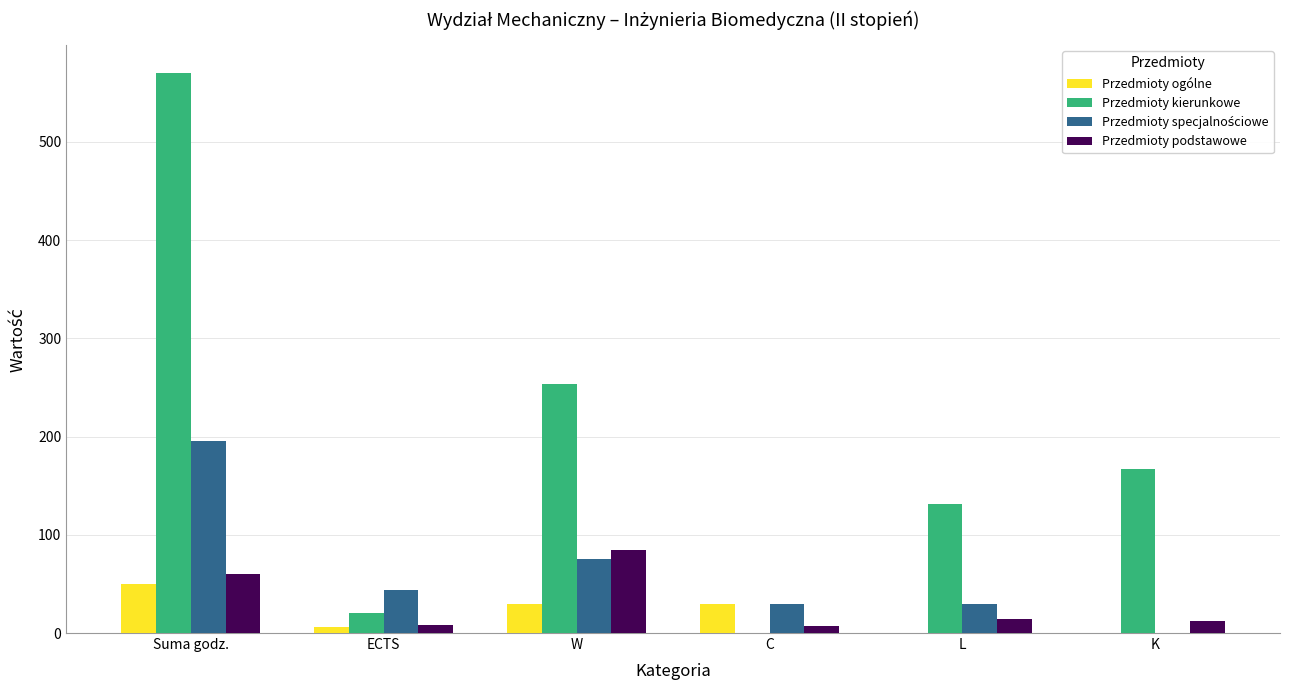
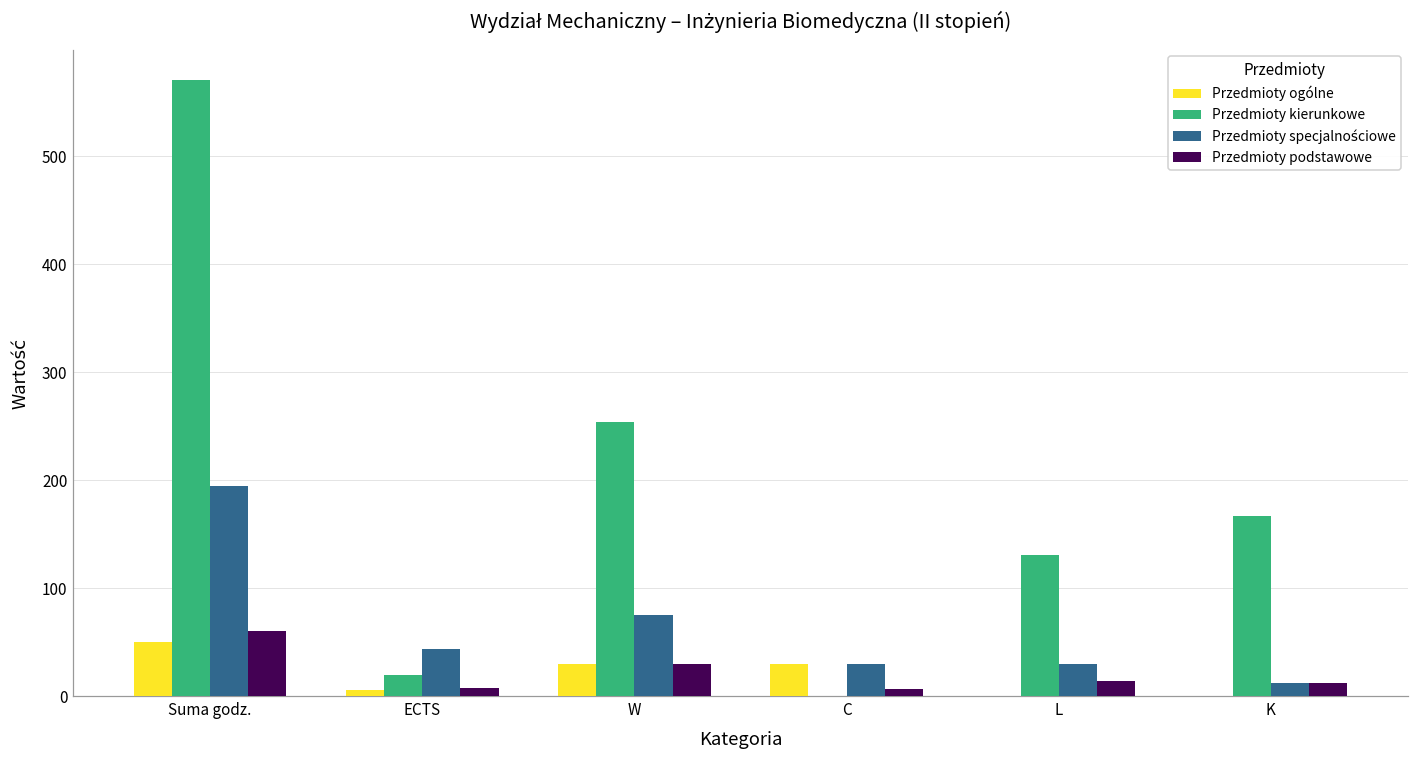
Przedmioty podstawowe, W: 90 -> 30
Przedmioty specjalnościowe, K: 0 -> 10
